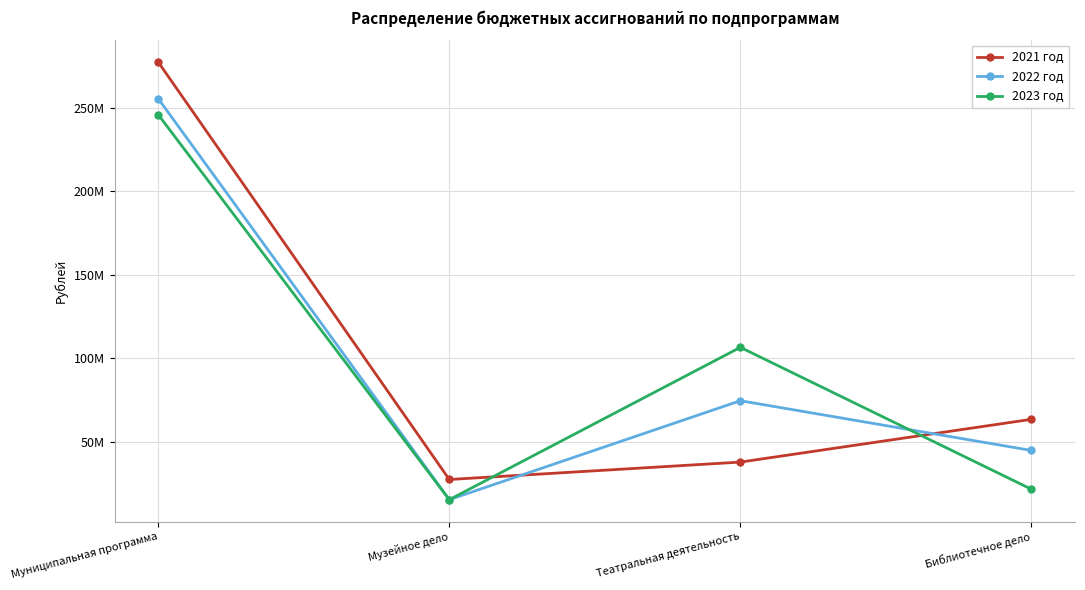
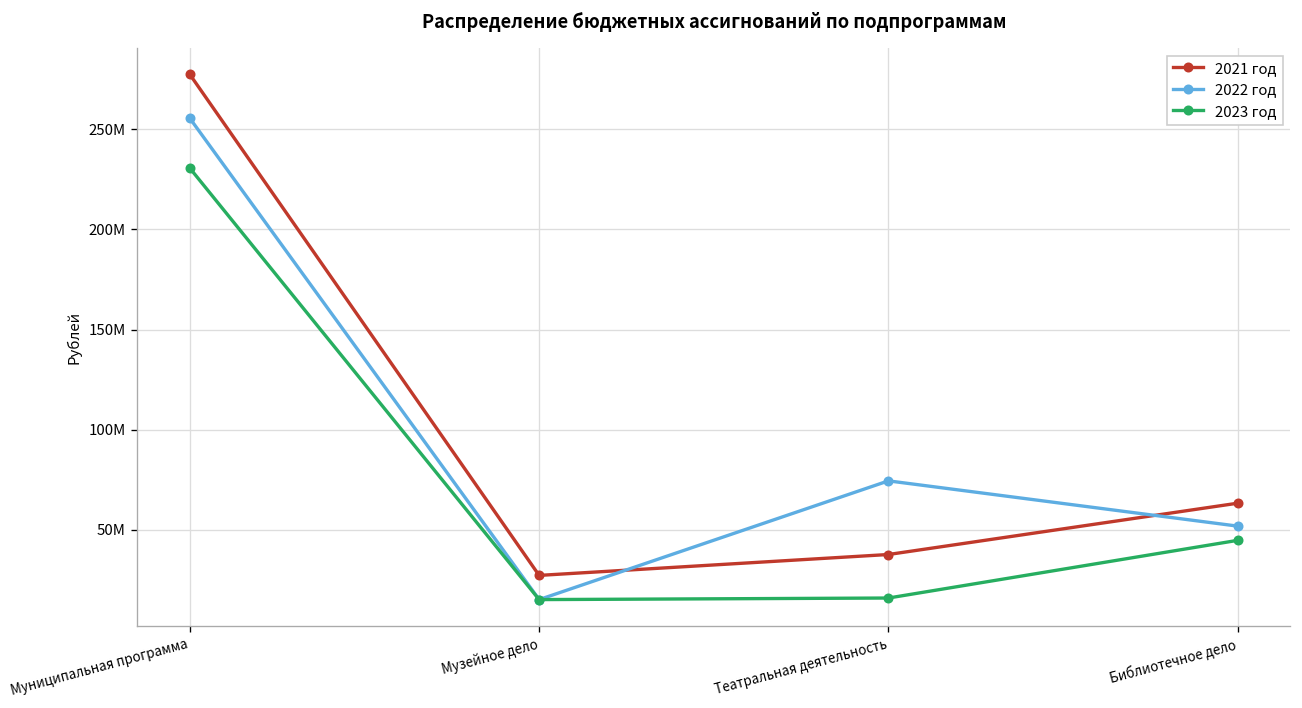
2023 год, Муниципальная программа: 246000000 -> 231000000
2023 год, Театральная деятельность: 106000000 -> 16000000
2022 год, Библиотечное дело: 45000000 -> 52000000
2023 год, Библиотечное дело: 21000000 -> 45000000
